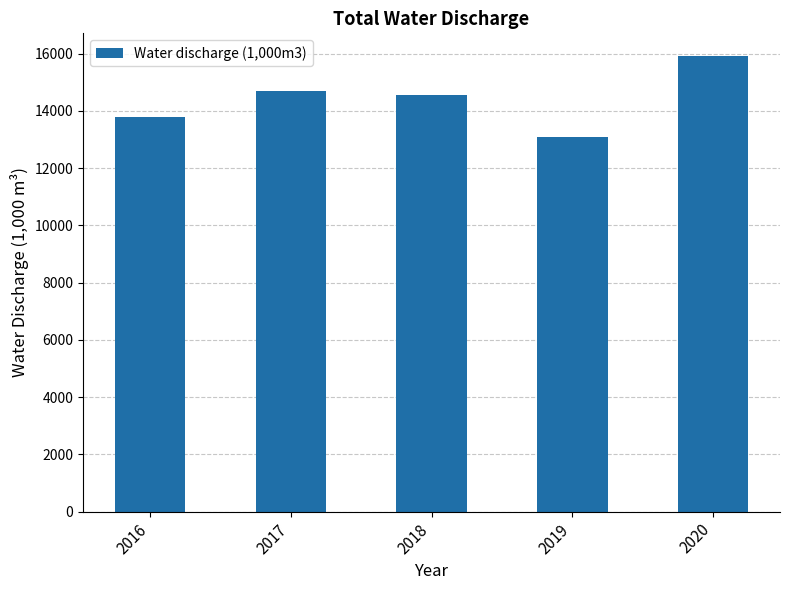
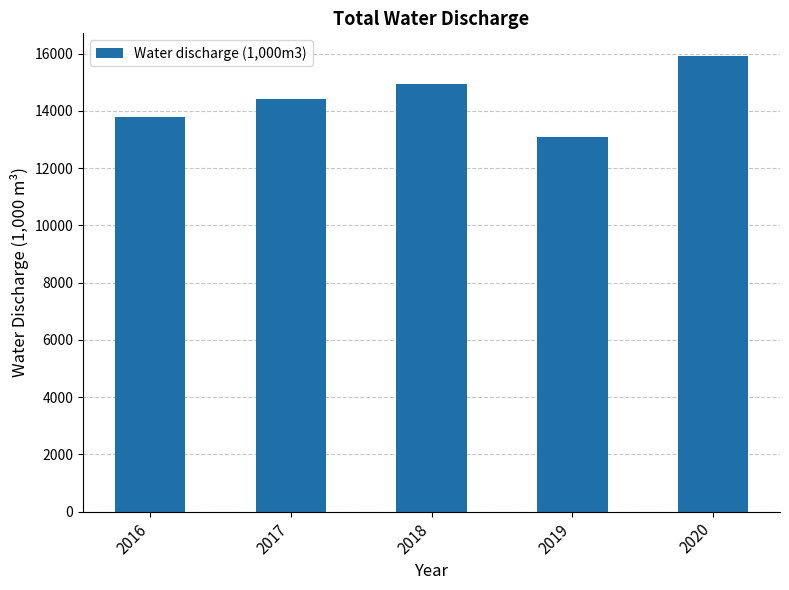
2017: 14700 -> 14400
2018: 14600 -> 14900
